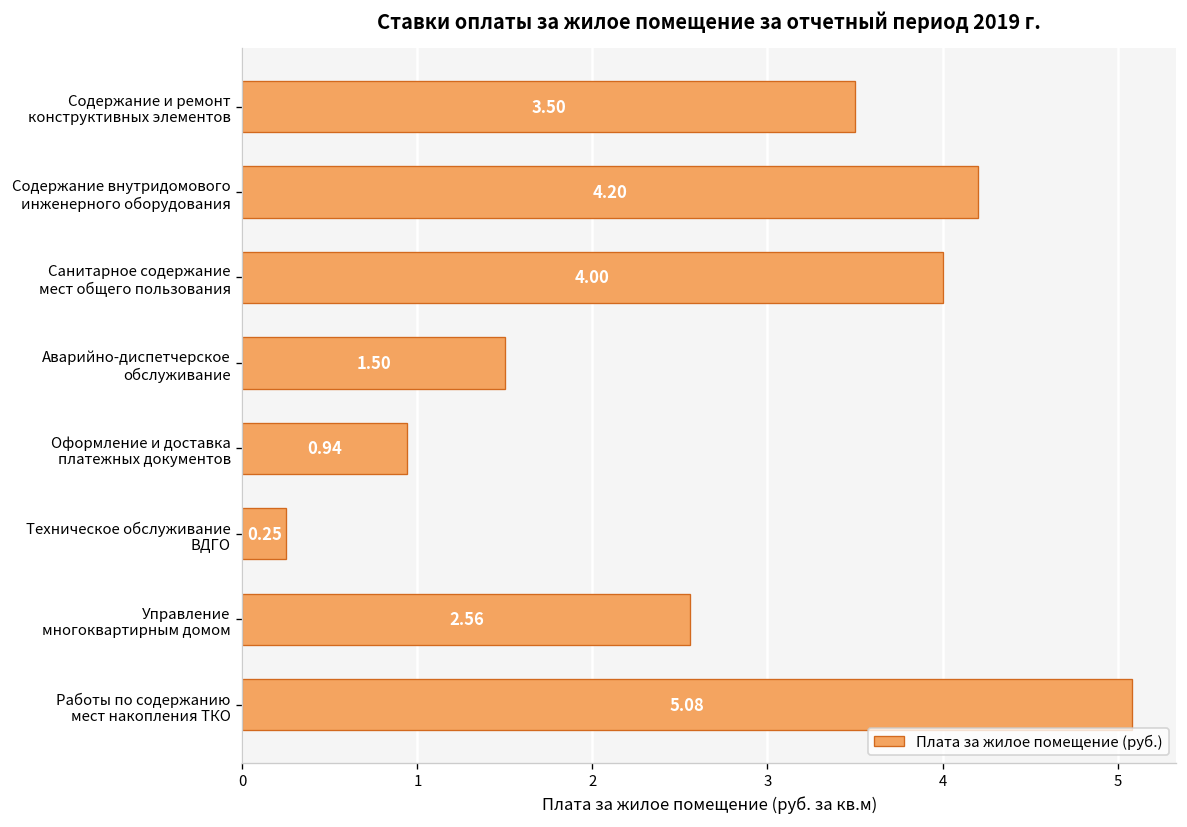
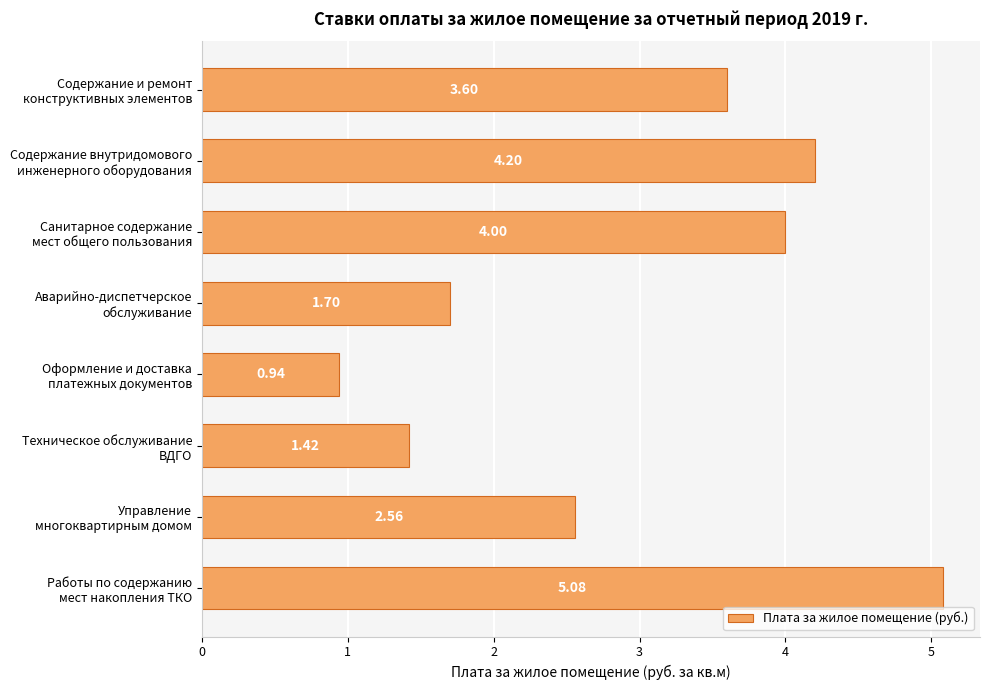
Содержание и ремонт конструктивных элементов: 3.50 -> 3.60
Аварийно-диспетчерское обслуживание: 1.50 -> 1.70
Техническое обслуживание ВДГО: 0.25 -> 1.42
